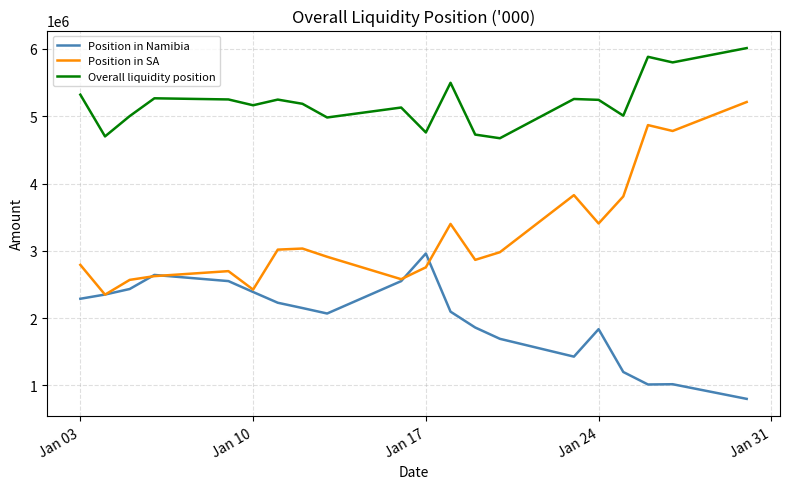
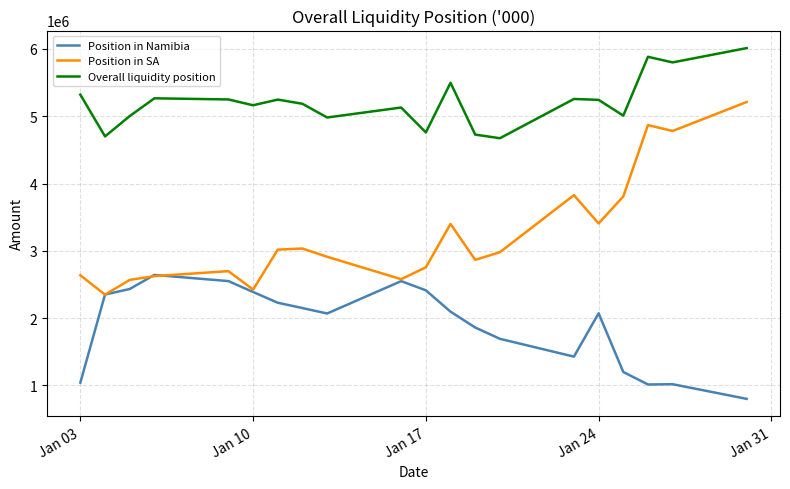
Position in Namibia, Jan 03: 2300000 -> 1000000
Position in SA, Jan 03: 2800000 -> 2600000
Position in Namibia, Jan 17: 3000000 -> 2400000
Position in Namibia, Jan 24: 1800000 -> 2100000
